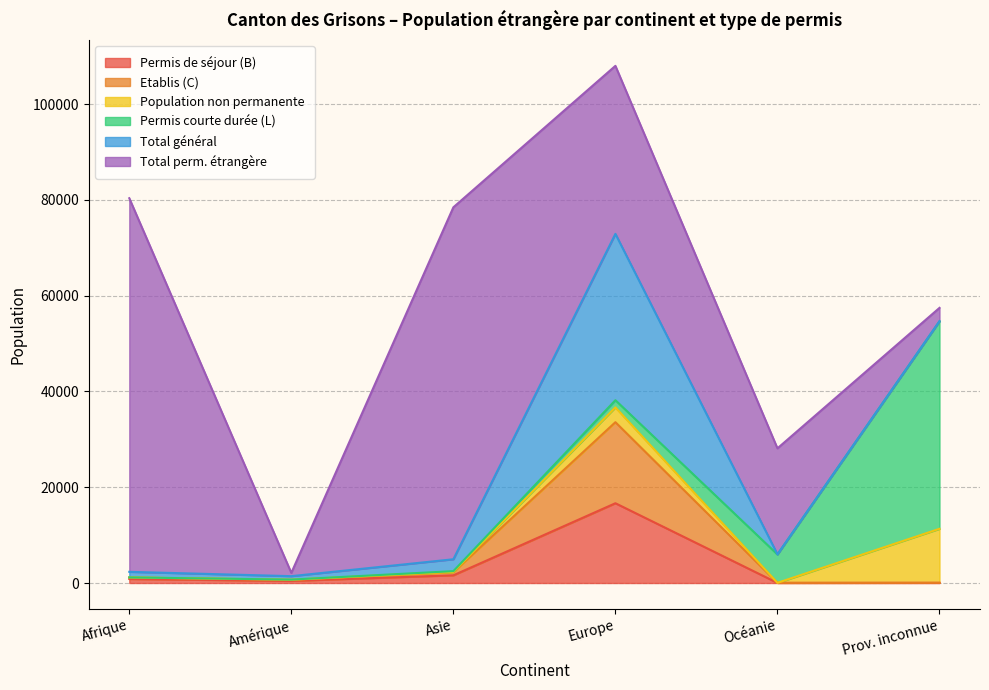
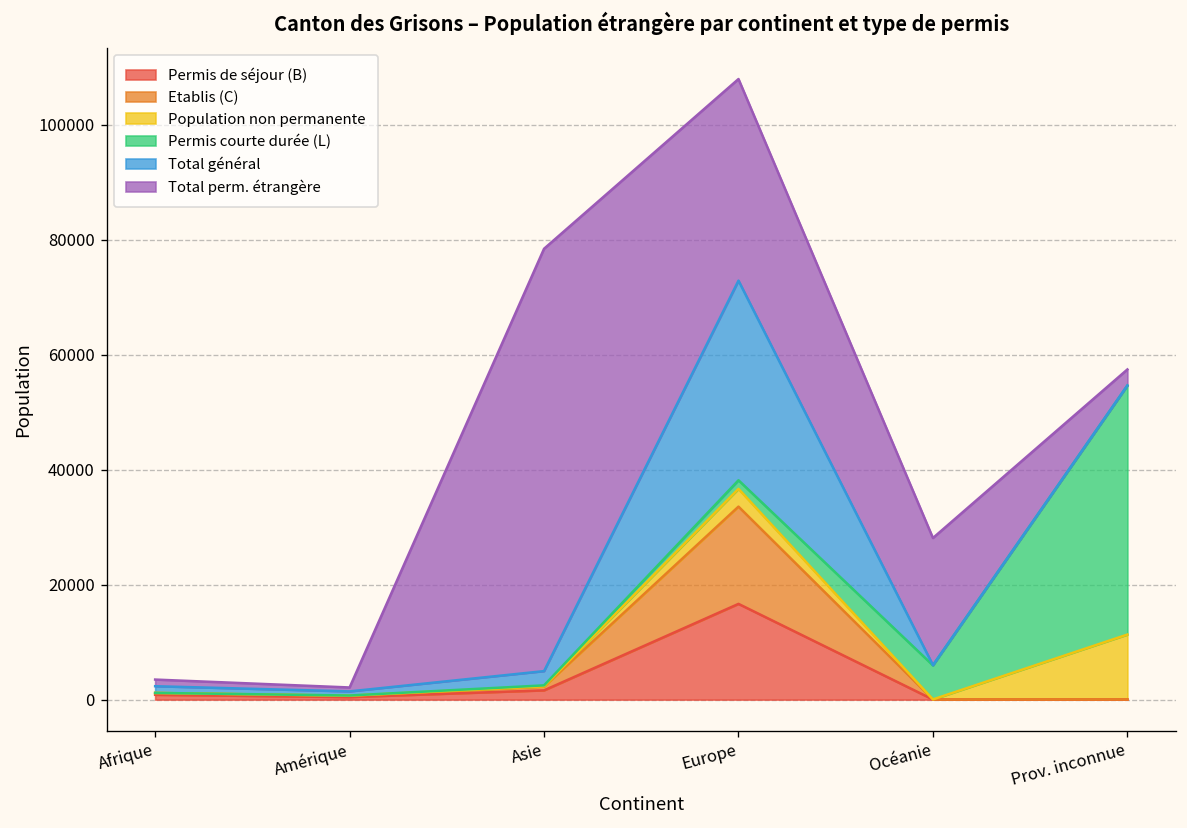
Total perm. étrangère, Afrique: 78000 -> 1000
